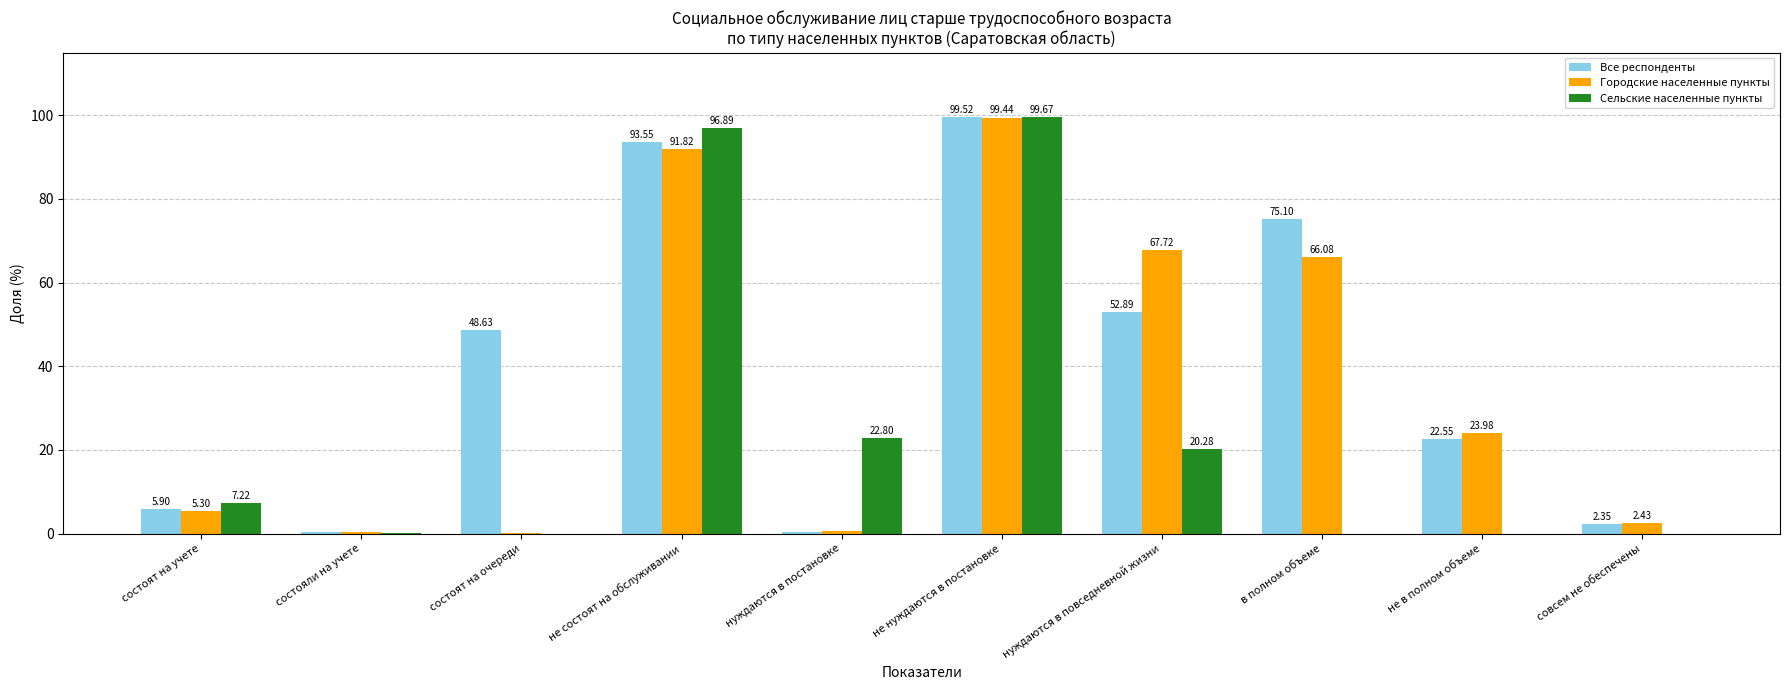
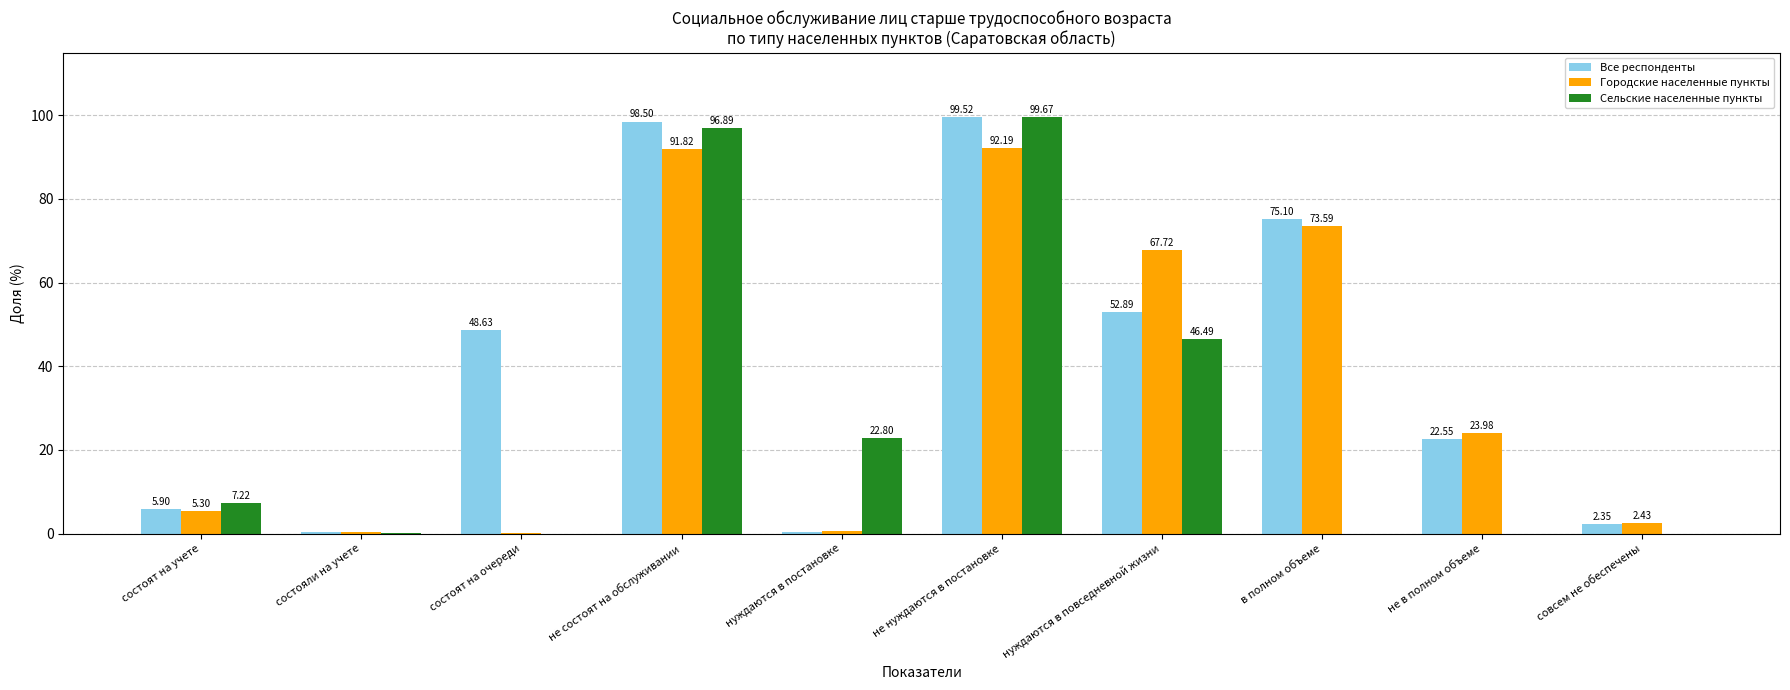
Все респонденты, не состоят на обслуживании: 93.55 -> 98.50
Городские населенные пункты, не нуждаются в постановке: 99.44 -> 92.19
Сельские населенные пункты, нуждаются в повседневной жизни: 20.28 -> 46.49
Городские населенные пункты, в полном объеме: 66.08 -> 73.59
